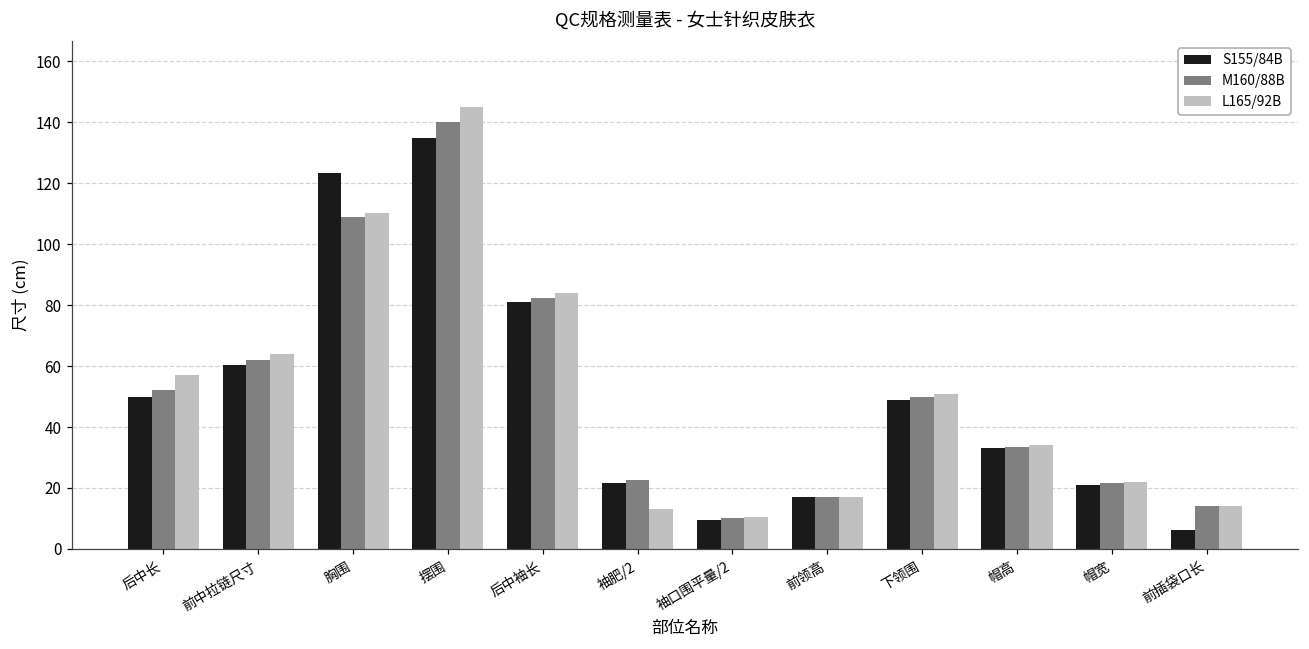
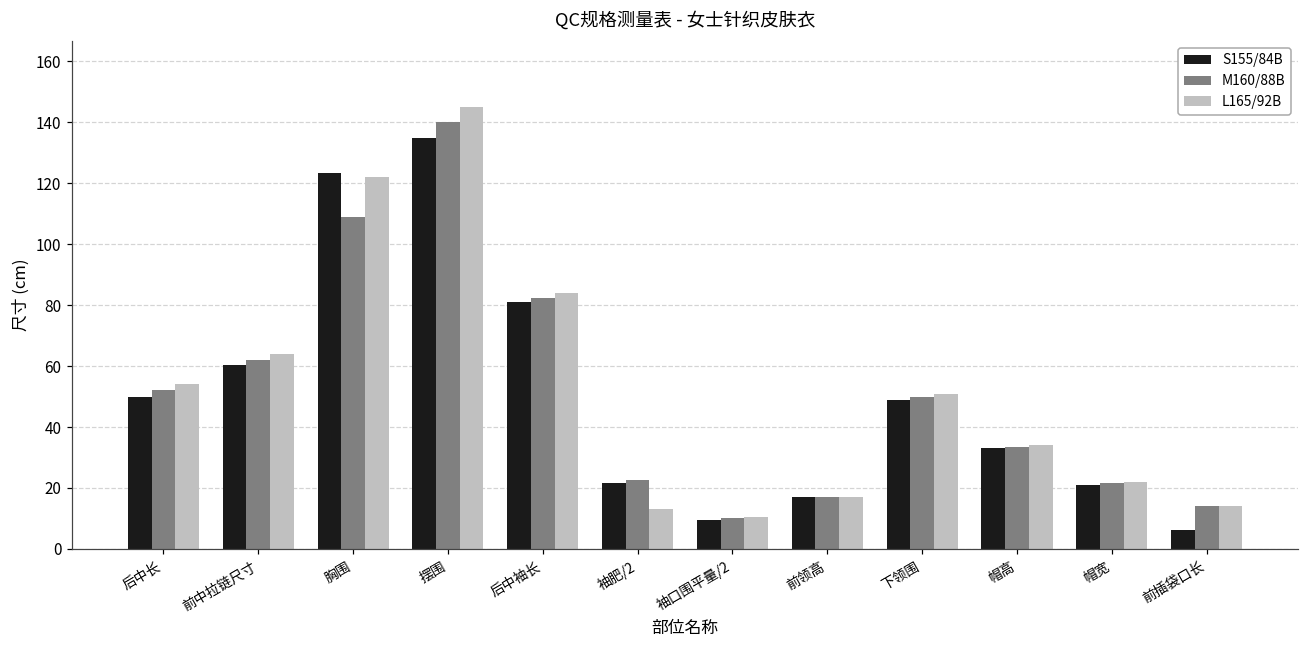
L165/92B, 后中长: 57 -> 54
L165/92B, 胸围: 110 -> 122
